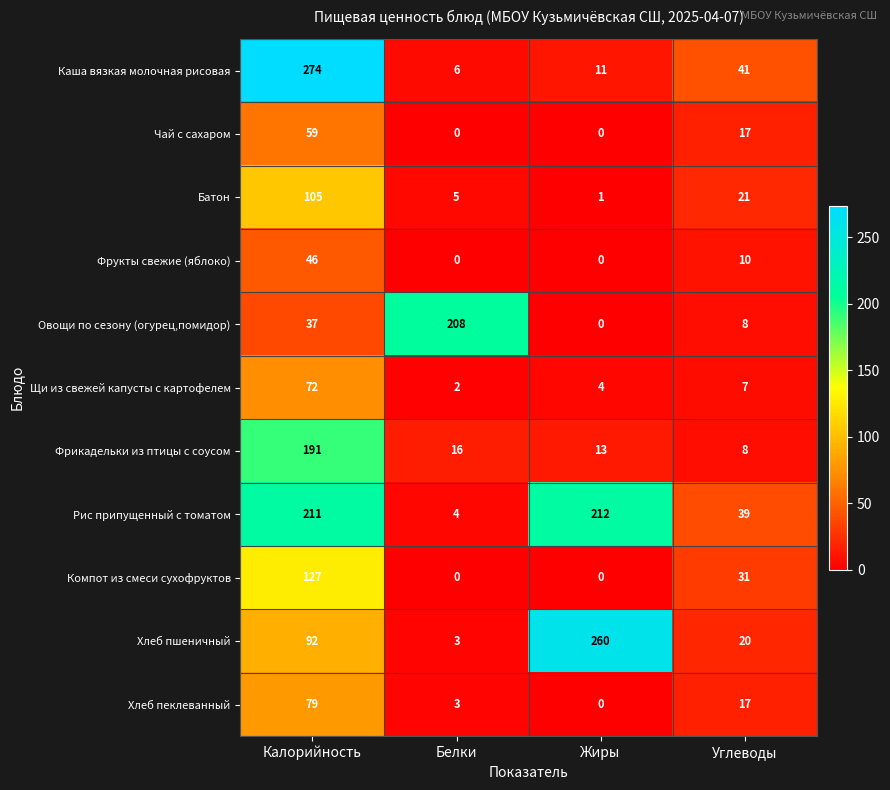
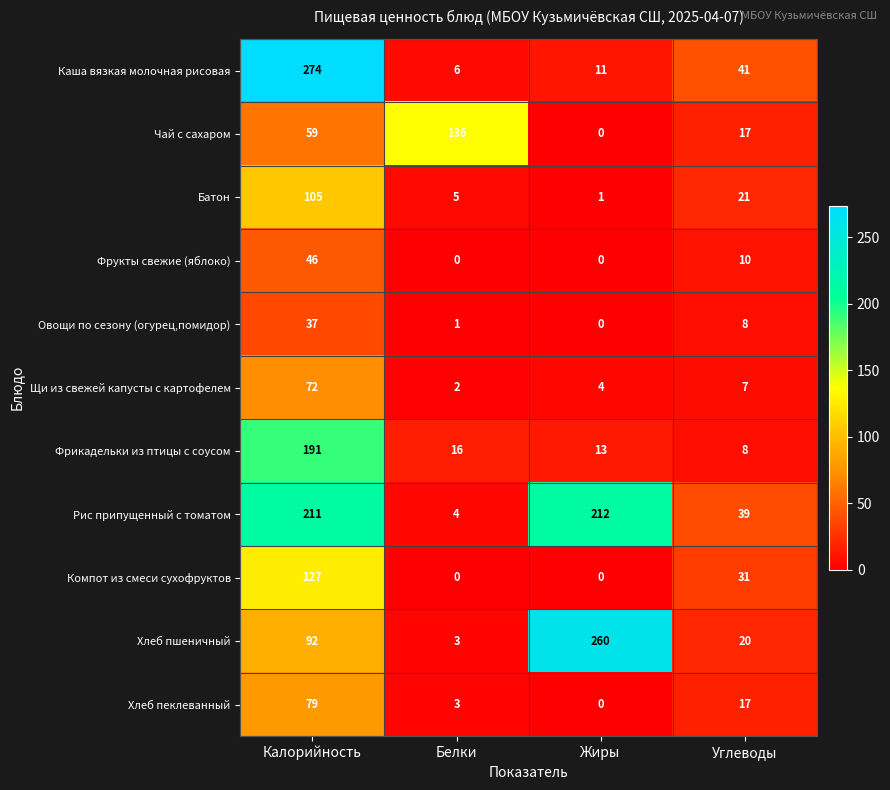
Чай с сахаром, Белки: 0 -> 136
Овощи по сезону (огурец,помидор), Белки: 208 -> 1
